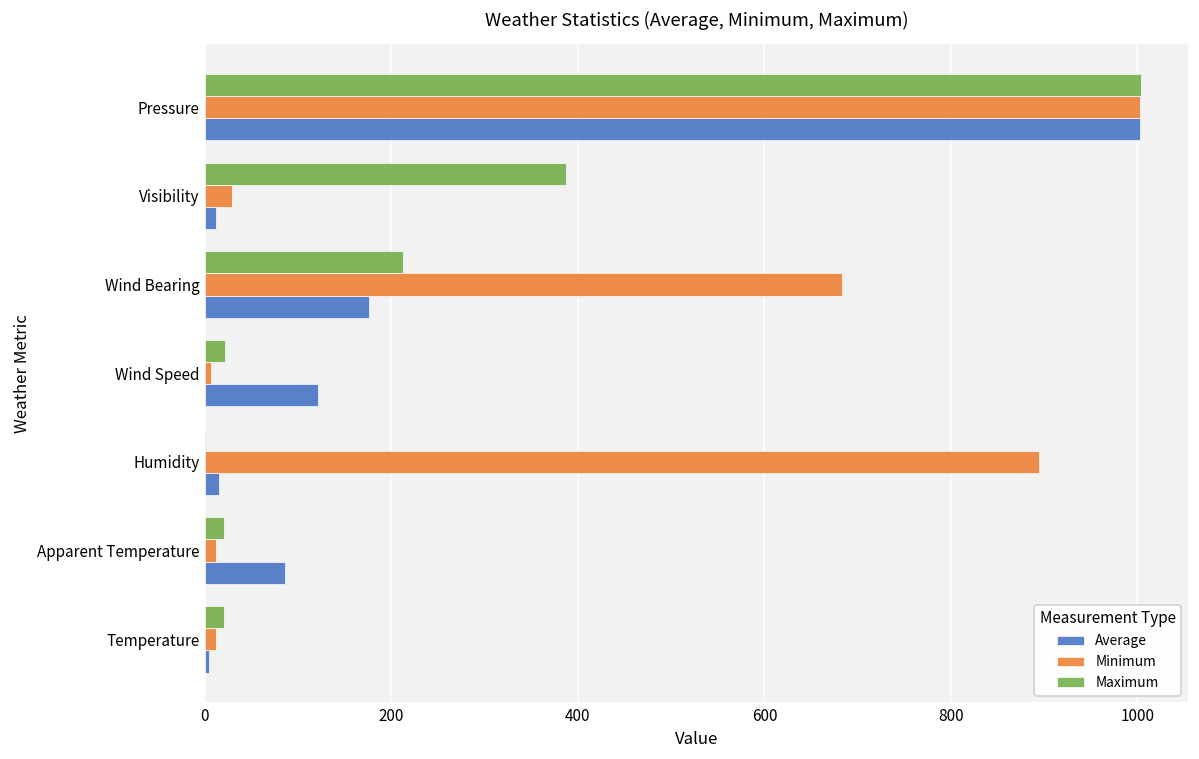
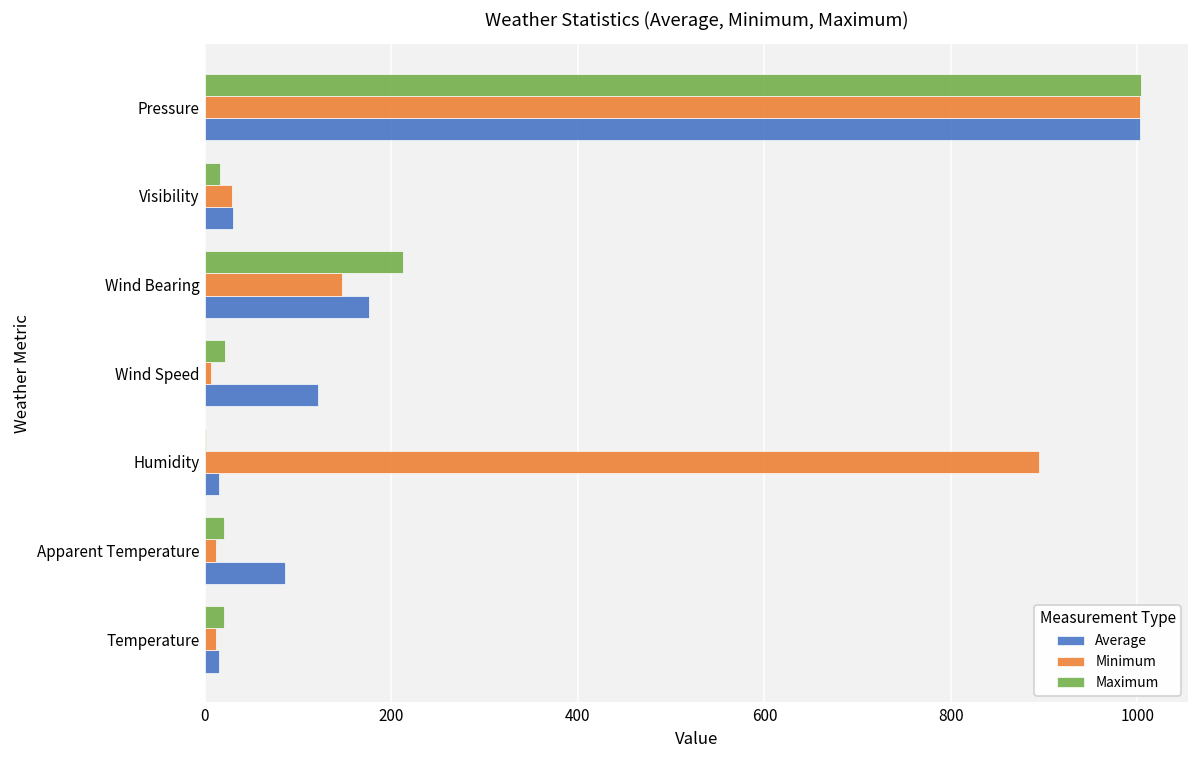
Maximum, Visibility: 390 -> 20
Average, Visibility: 10 -> 30
Minimum, Wind Bearing: 680 -> 150
Average, Temperature: 0 -> 10
